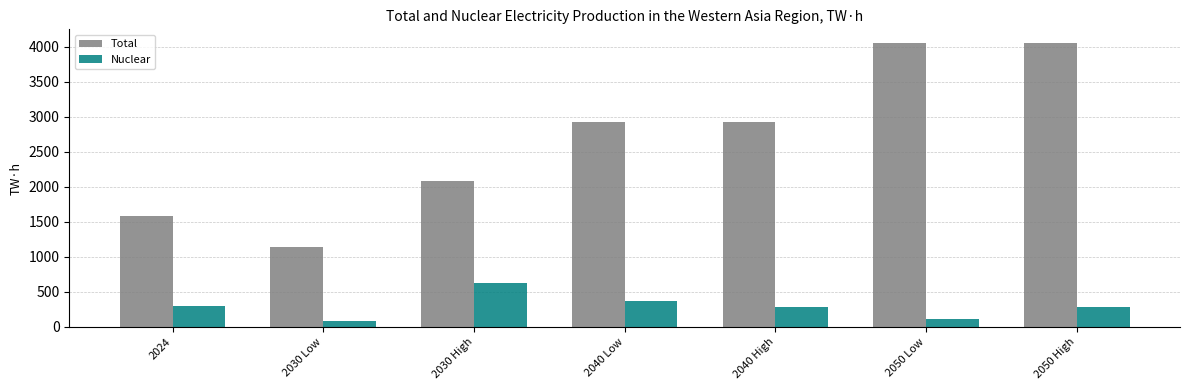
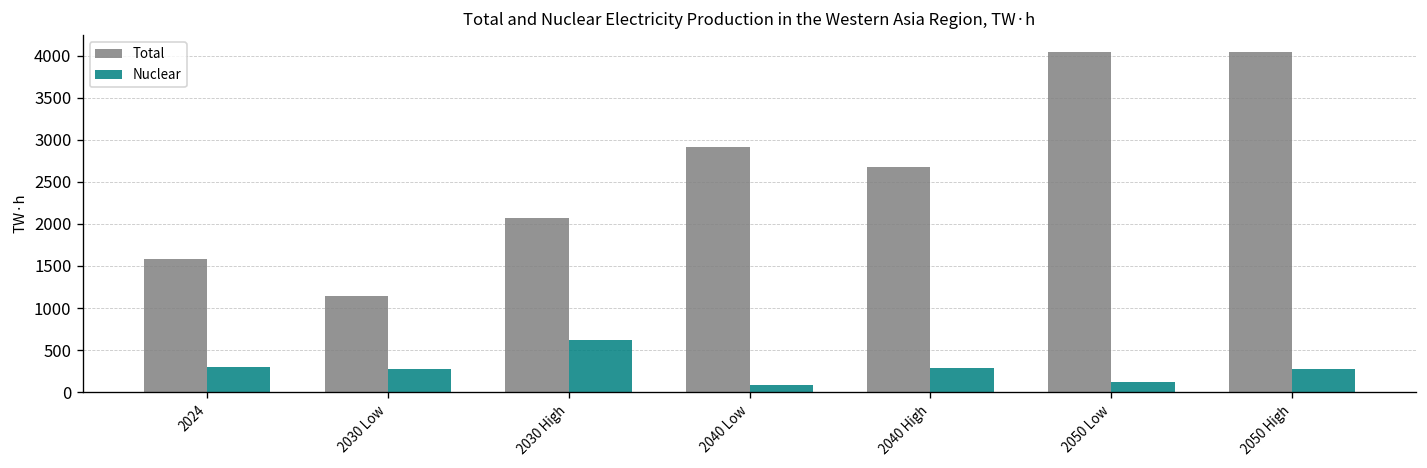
Nuclear, 2030 Low: 100 -> 300
Nuclear, 2040 Low: 400 -> 100
Total, 2040 High: 2900 -> 2700
